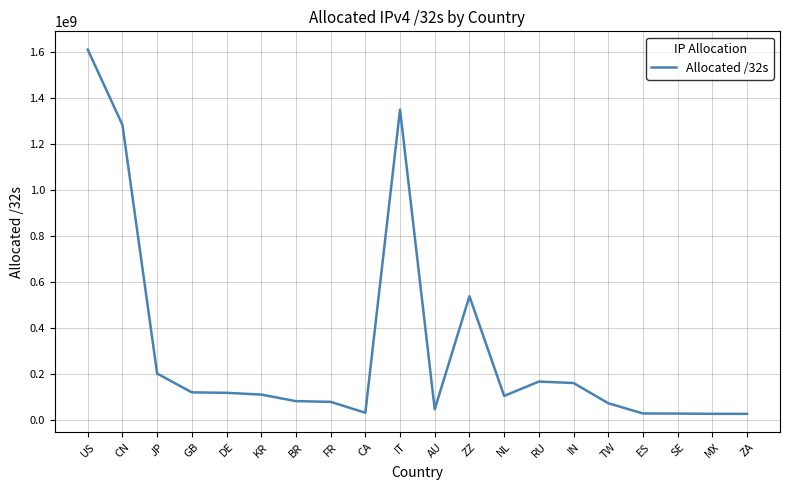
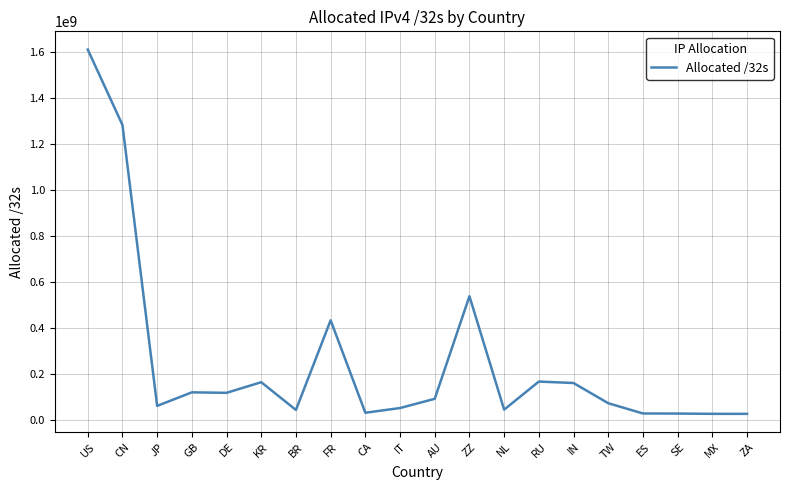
JP: 200000000 -> 60000000
KR: 110000000 -> 170000000
BR: 80000000 -> 50000000
FR: 80000000 -> 430000000
IT: 1350000000 -> 50000000
AU: 50000000 -> 90000000
NL: 110000000 -> 50000000
